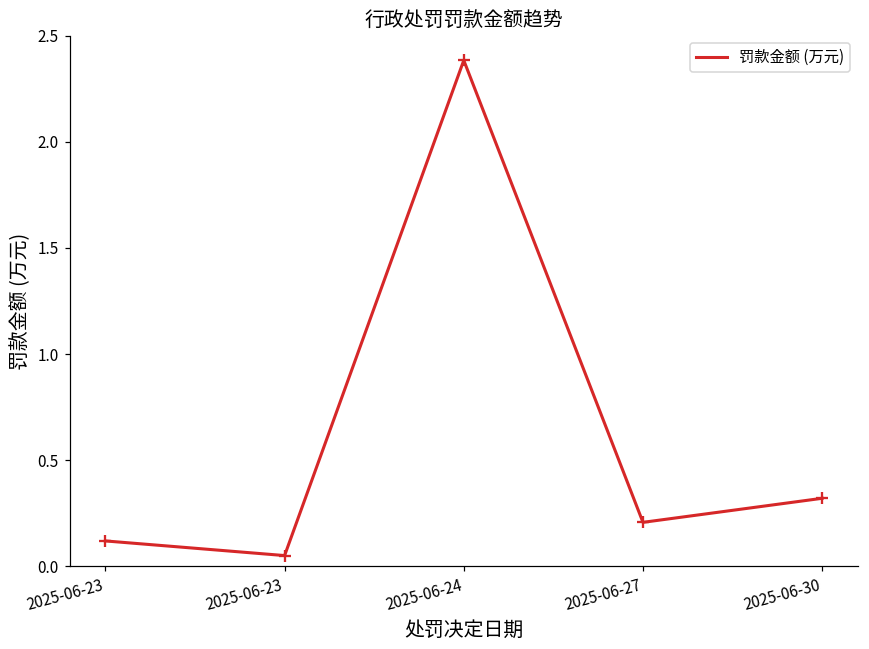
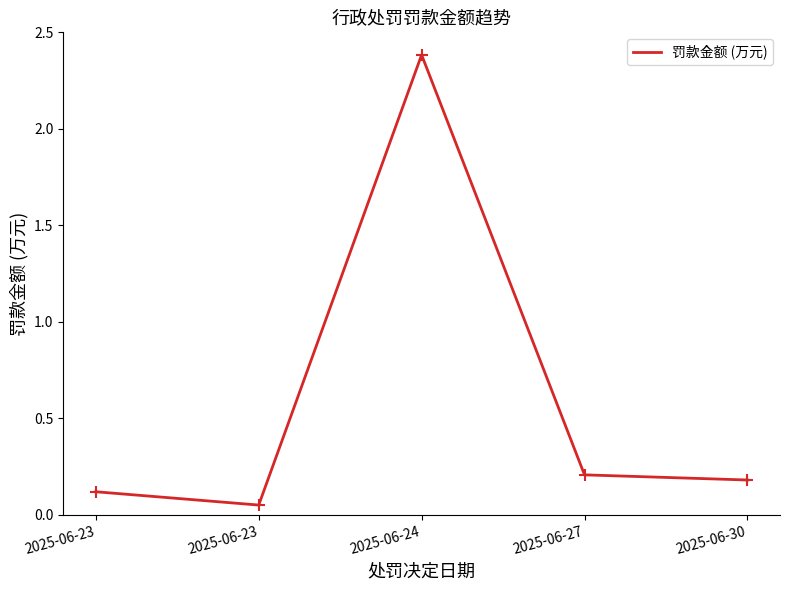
2025-06-30: 0.32 -> 0.18
